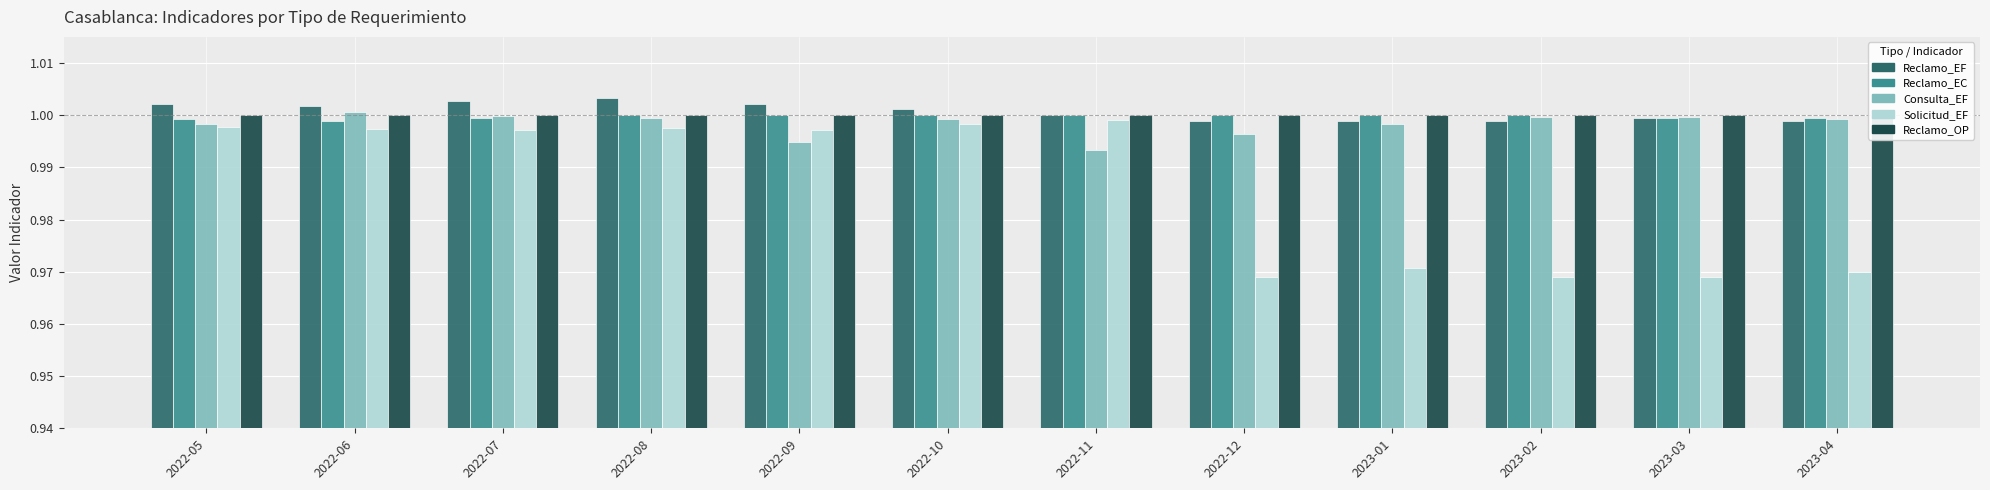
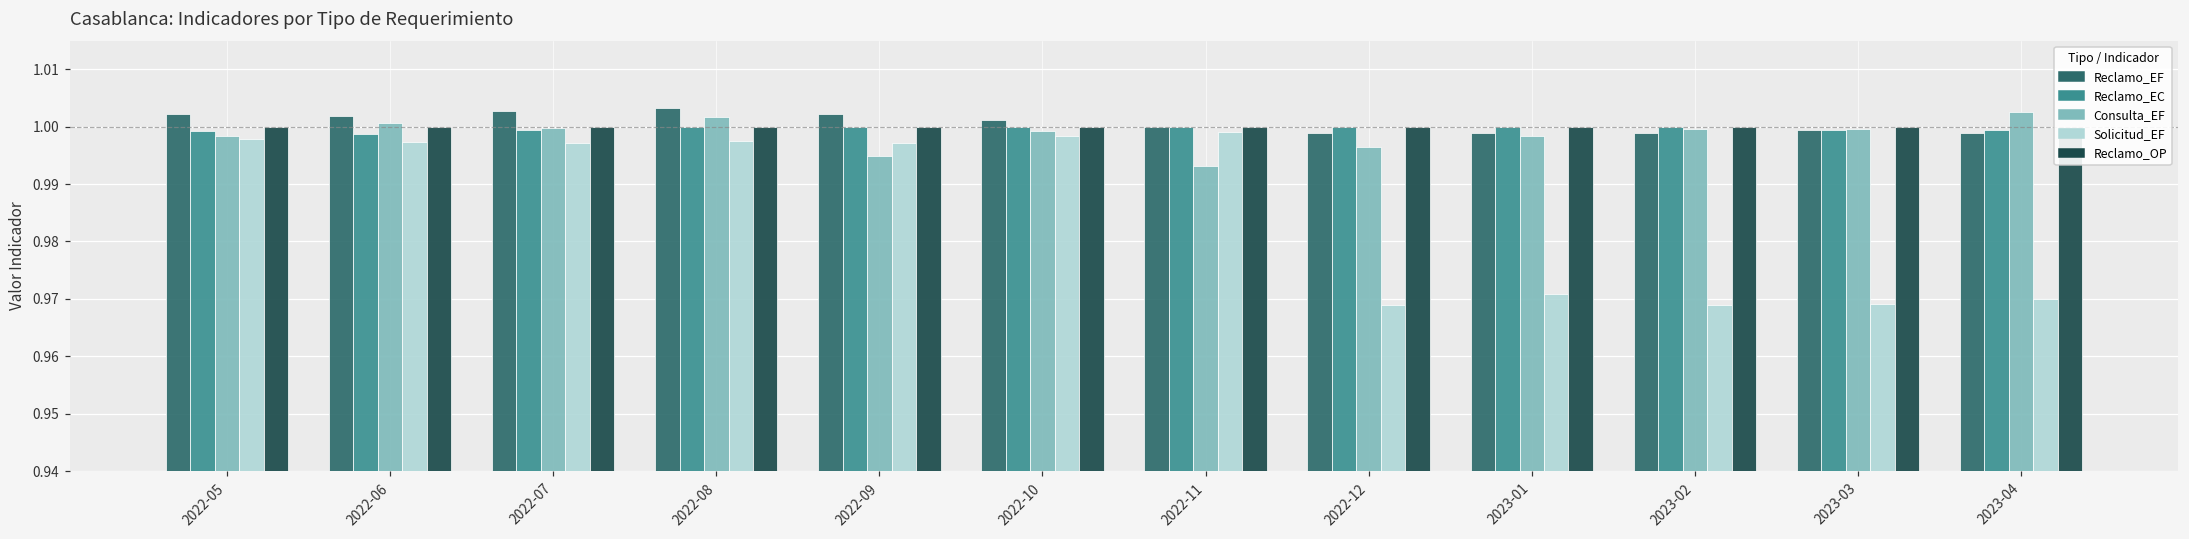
Consulta_EF, 2022-08: 0.999 -> 1.002
Consulta_EF, 2023-04: 0.999 -> 1.002
